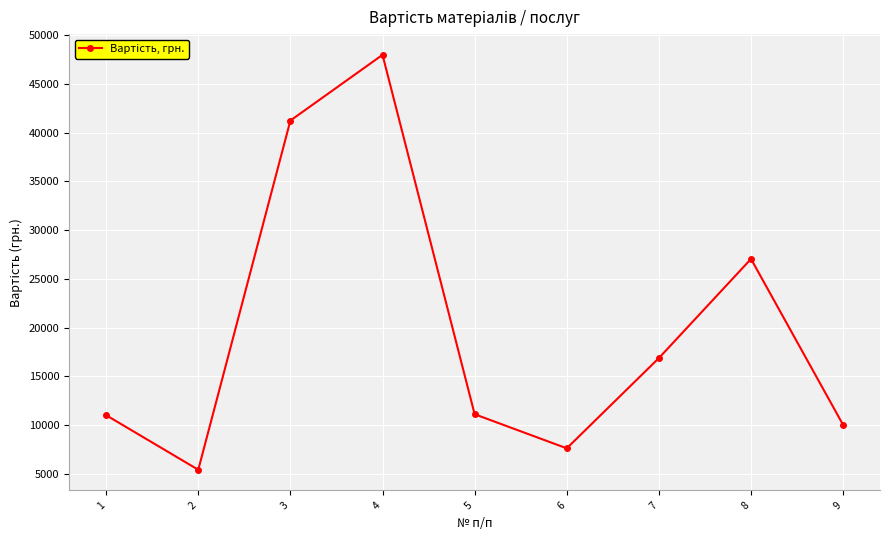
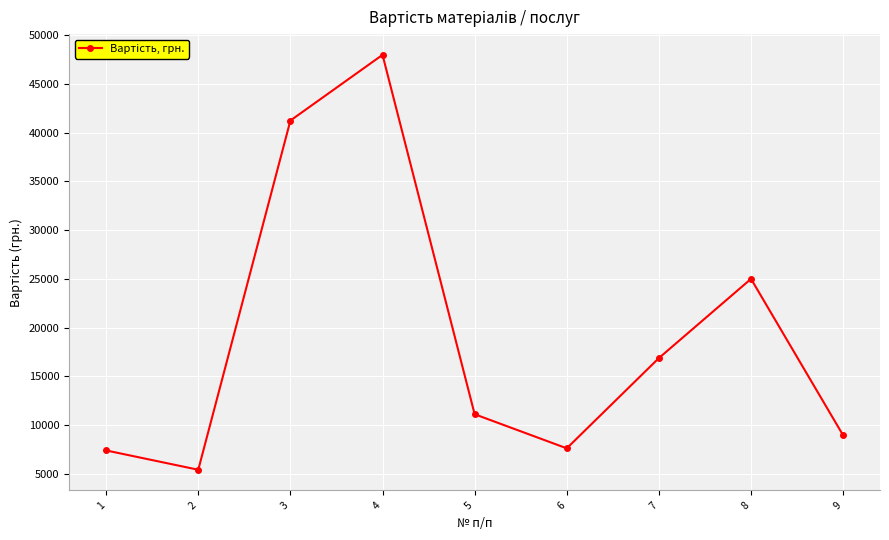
1: 11000 -> 7000
8: 27000 -> 25000
9: 10000 -> 9000
